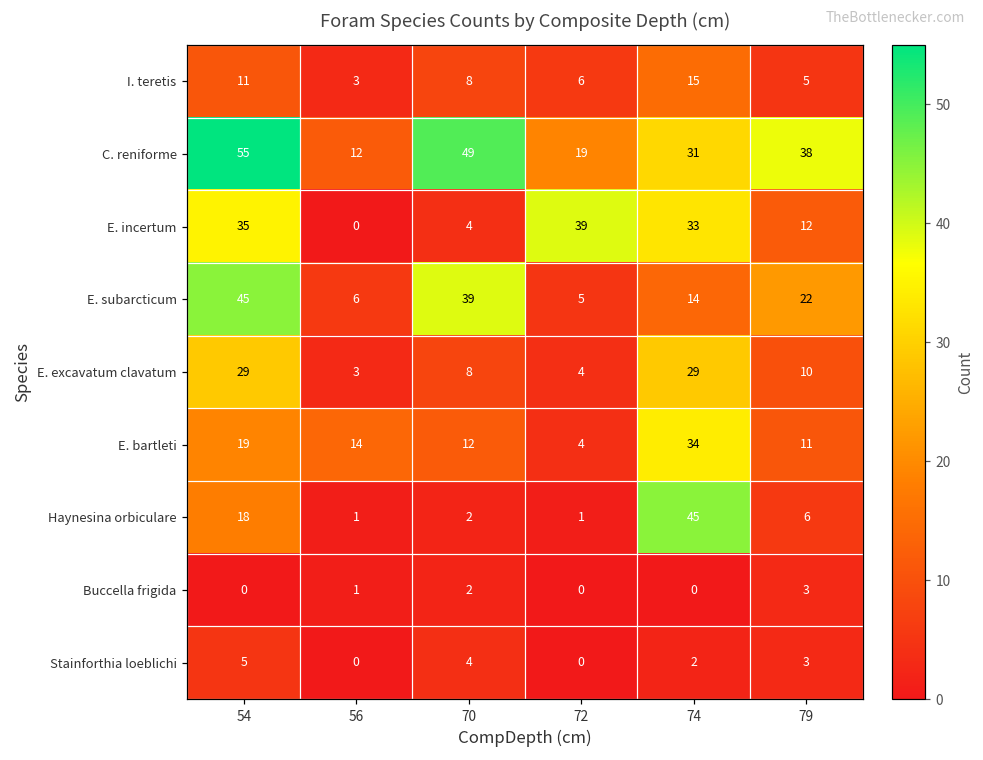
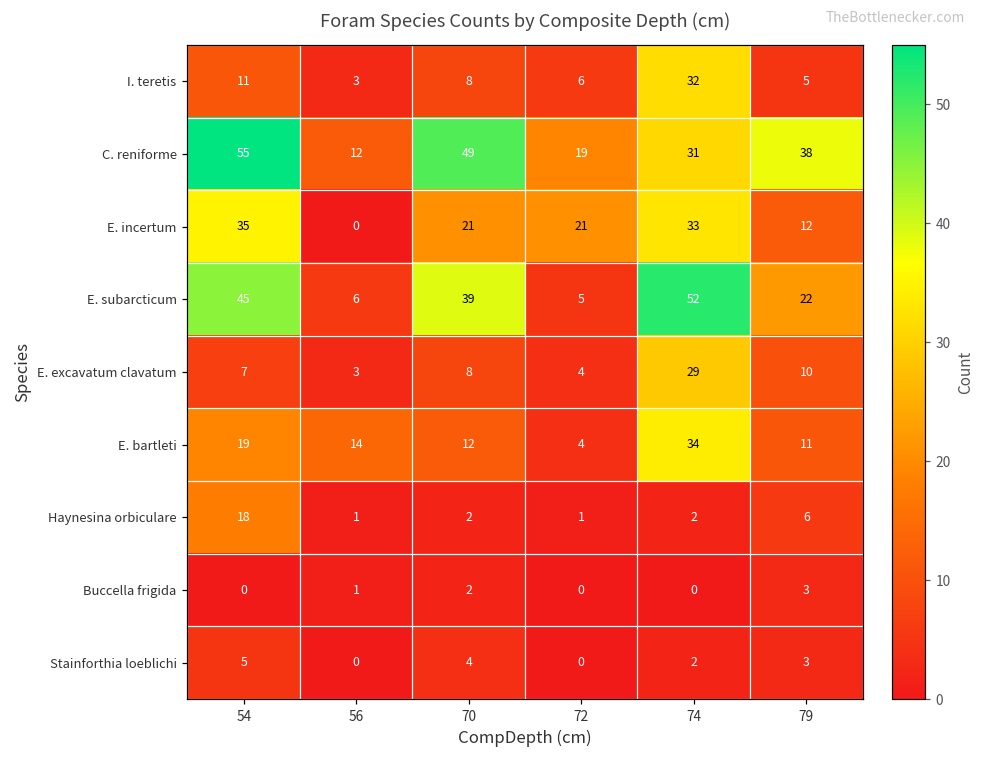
I. teretis, 74: 15 -> 32
E. incertum, 70: 4 -> 21
E. incertum, 72: 39 -> 21
E. subarcticum, 74: 14 -> 52
E. excavatum clavatum, 54: 29 -> 7
Haynesina orbiculare, 74: 45 -> 2
